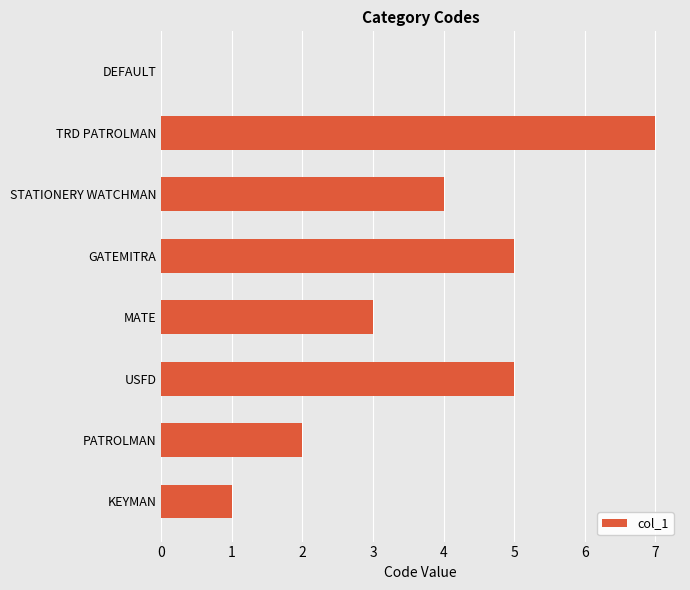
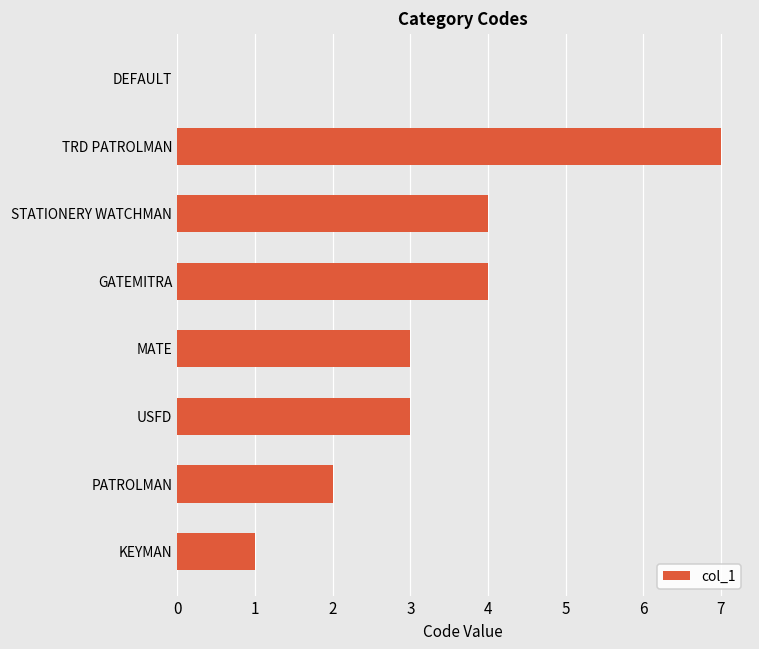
GATEMITRA: 5 -> 4
USFD: 5 -> 3
